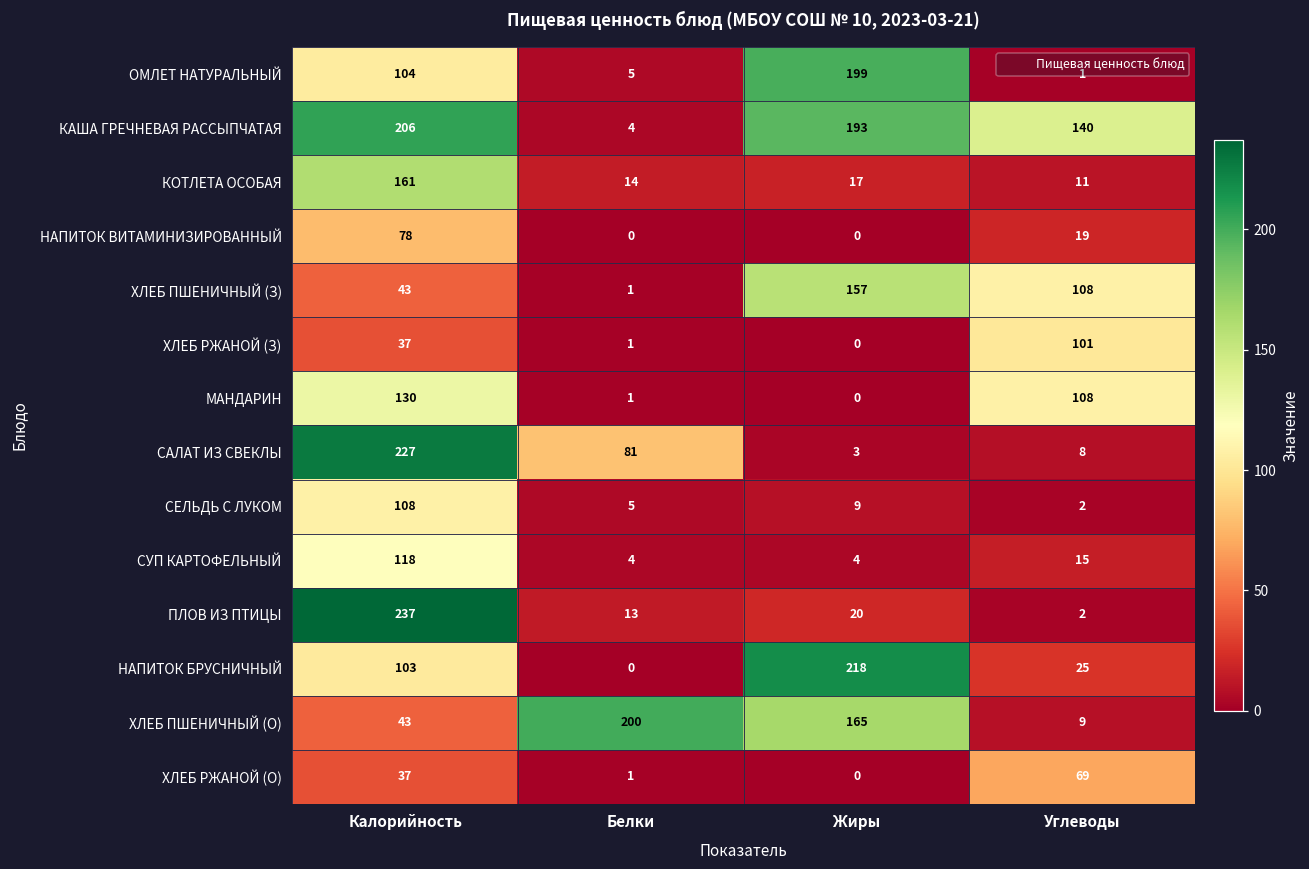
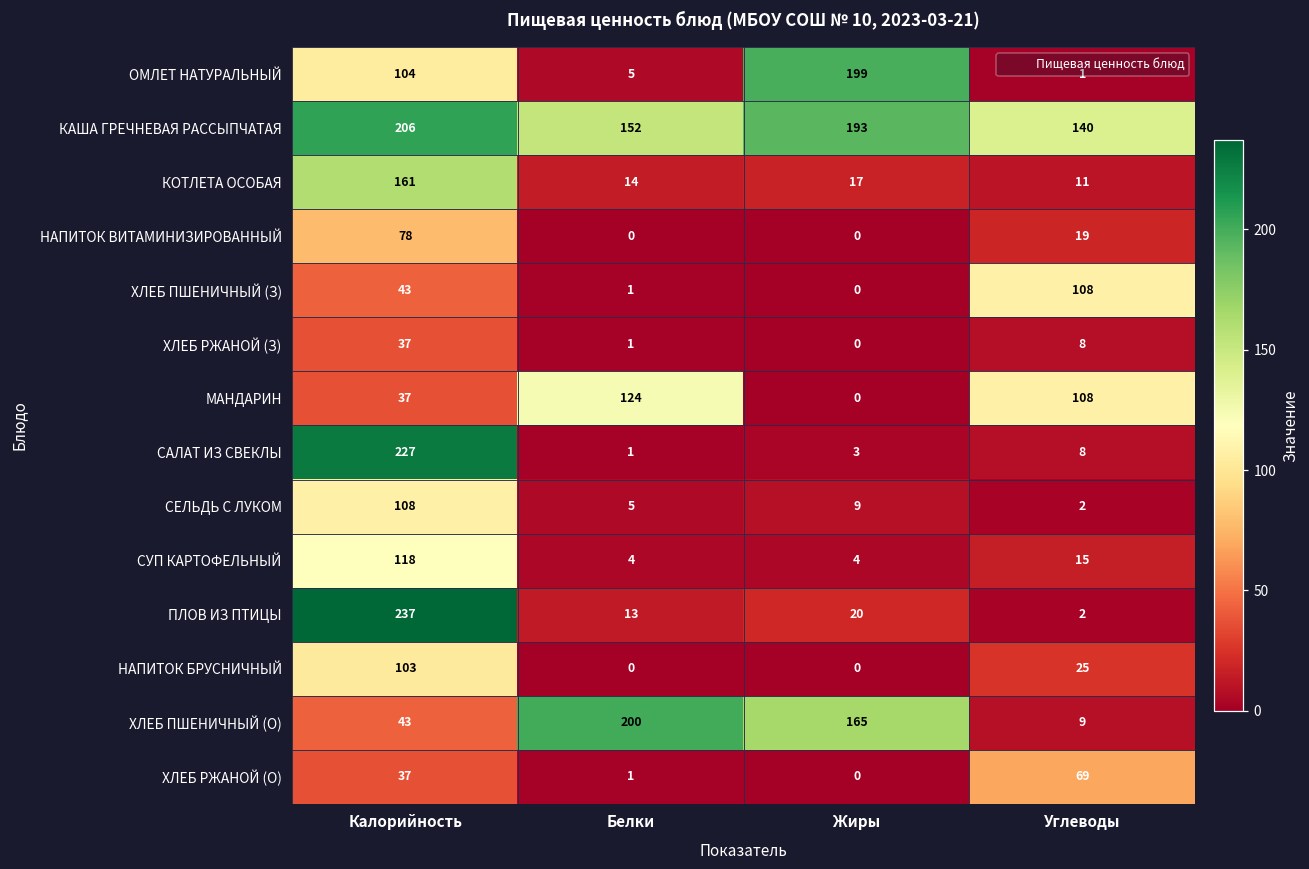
КАША ГРЕЧНЕВАЯ РАССЫПЧАТАЯ, Белки: 4 -> 152
ХЛЕБ ПШЕНИЧНЫЙ (З), Жиры: 157 -> 0
ХЛЕБ РЖАНОЙ (З), Углеводы: 101 -> 8
МАНДАРИН, Калорийность: 130 -> 37
МАНДАРИН, Белки: 1 -> 124
САЛАТ ИЗ СВЕКЛЫ, Белки: 81 -> 1
НАПИТОК БРУСНИЧНЫЙ, Жиры: 218 -> 0
